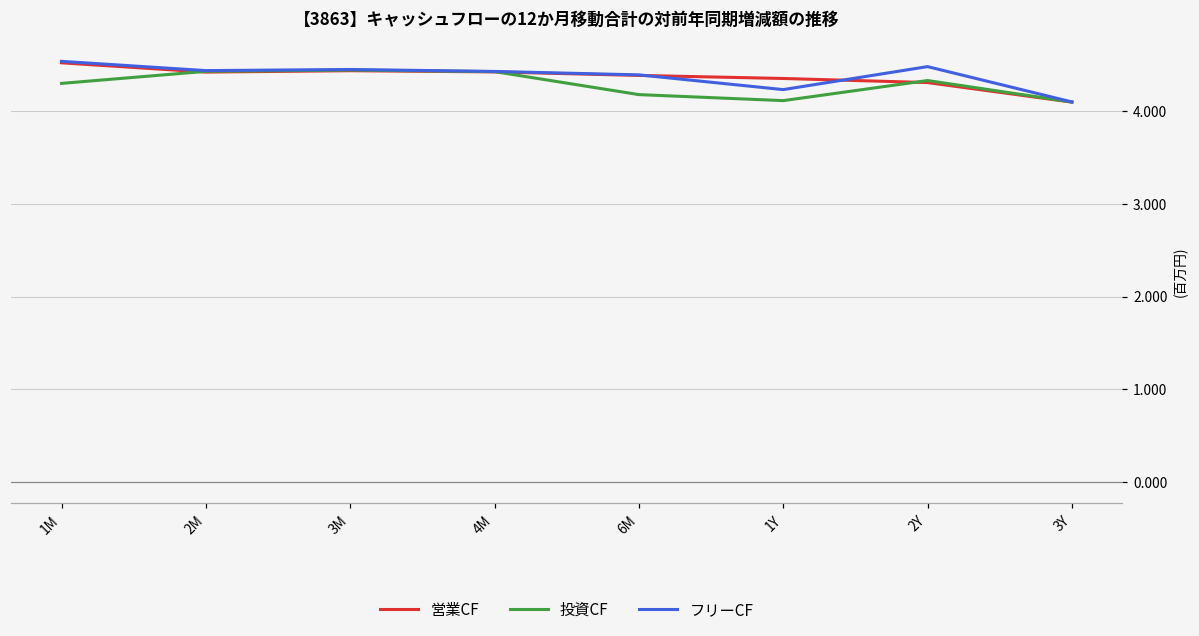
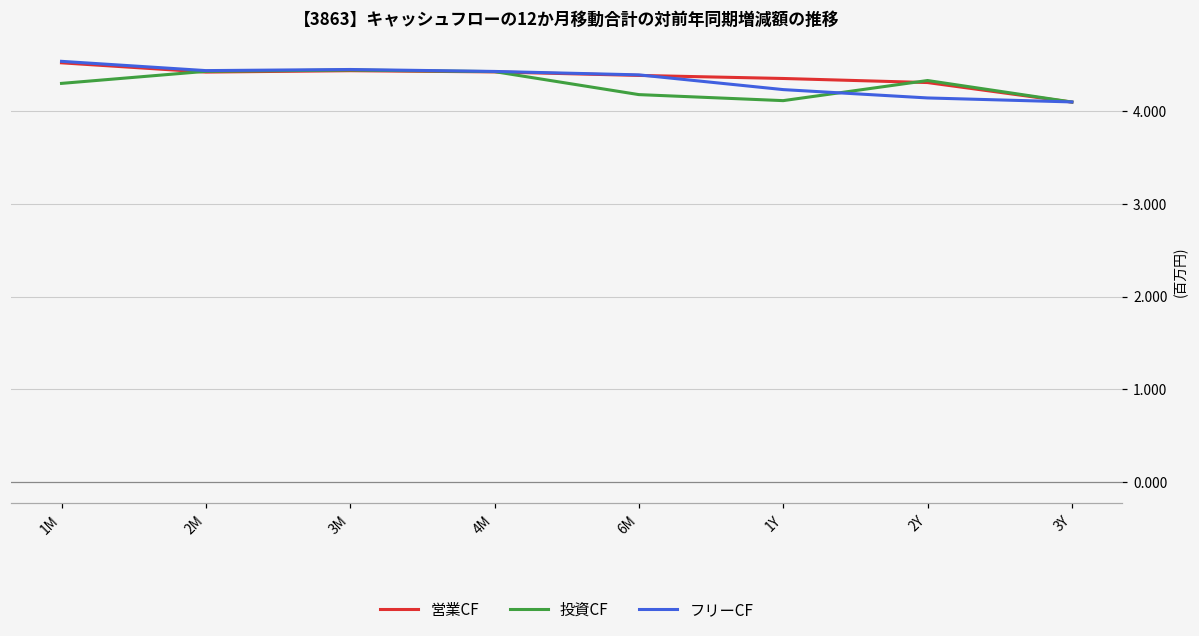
フリーCF, 2Y: 4.5 -> 4.1
